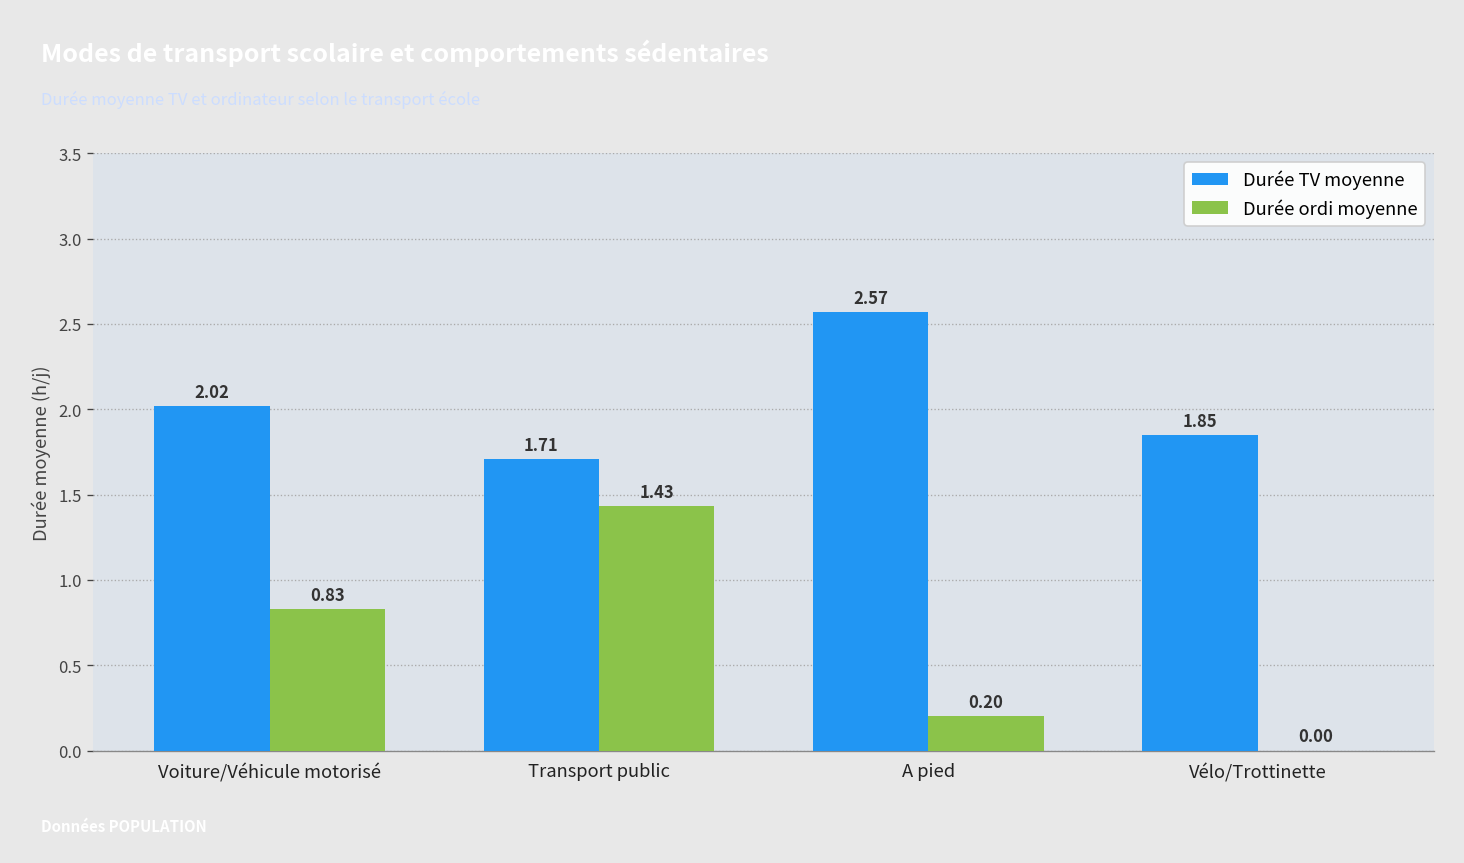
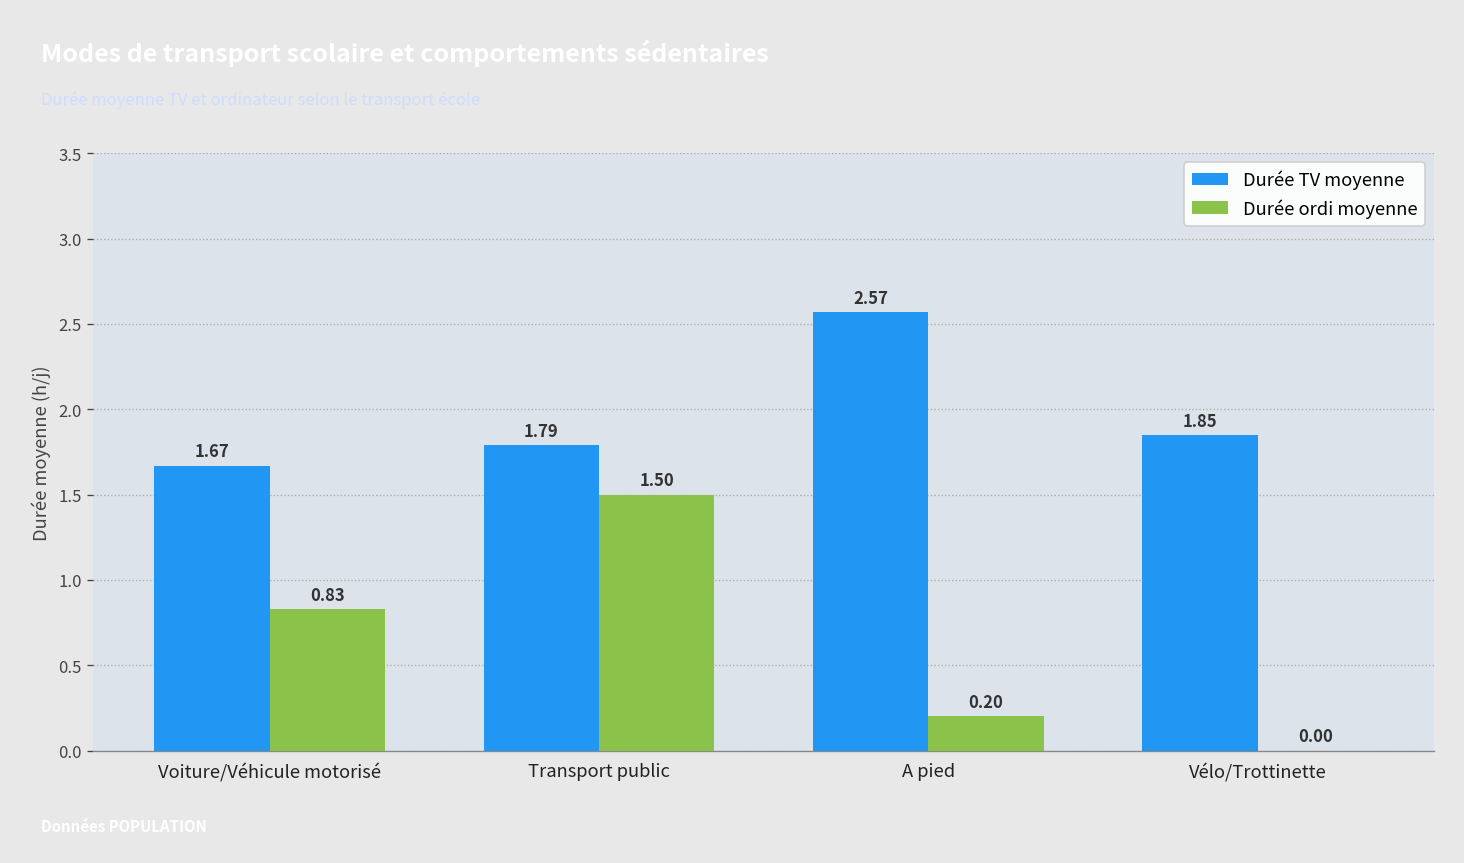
Durée TV moyenne, Voiture/Véhicule motorisé: 2.02 -> 1.67
Durée TV moyenne, Transport public: 1.71 -> 1.79
Durée ordi moyenne, Transport public: 1.43 -> 1.50
